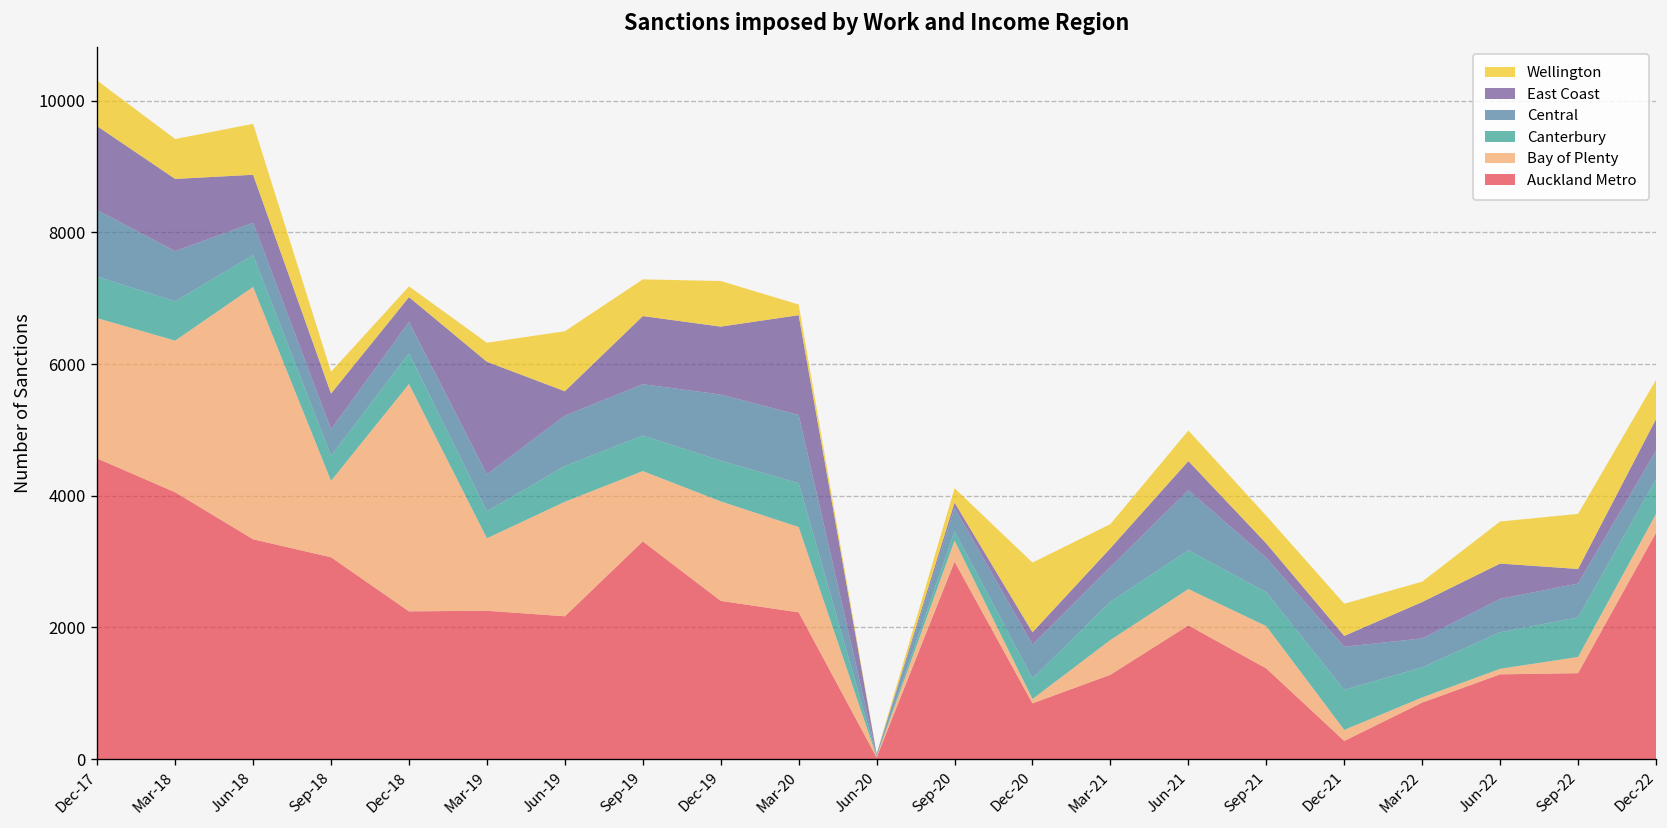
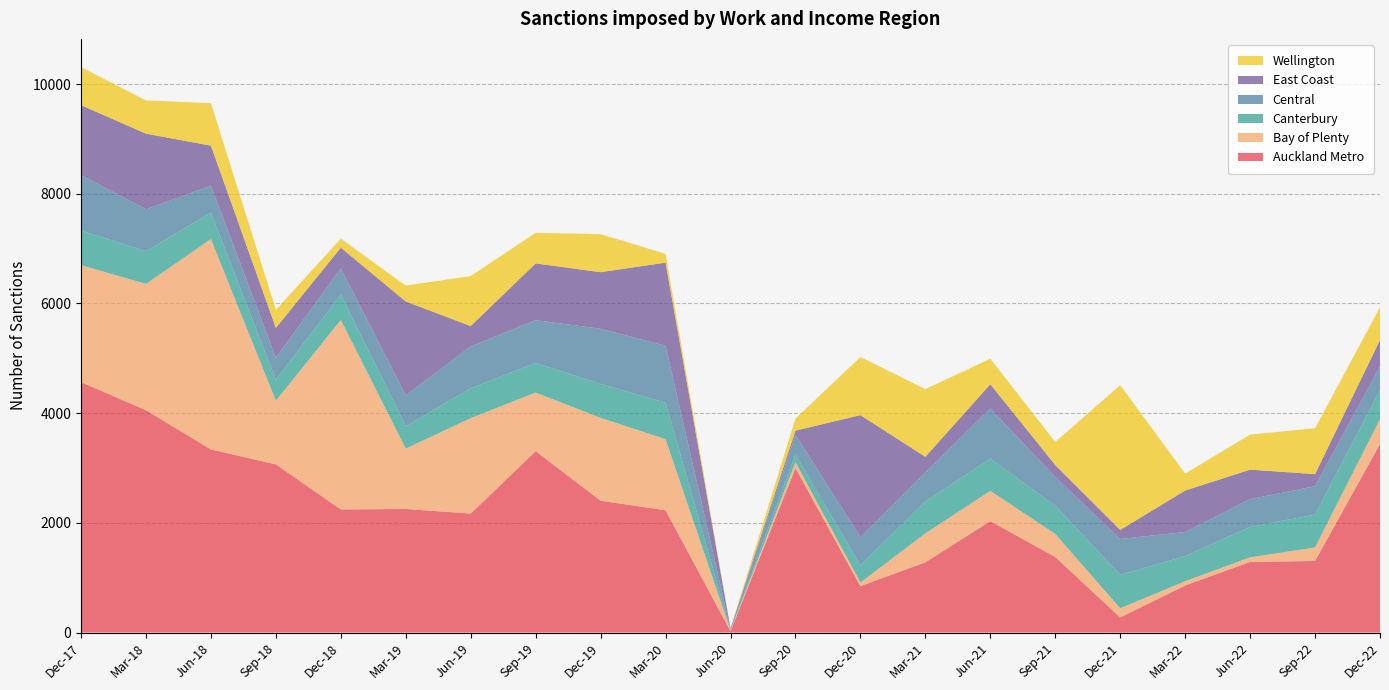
East Coast, Mar-18: 1100 -> 1400
Bay of Plenty, Sep-20: 300 -> 100
East Coast, Dec-20: 200 -> 2200
Wellington, Mar-21: 400 -> 1200
Bay of Plenty, Sep-21: 600 -> 400
Wellington, Dec-21: 500 -> 2600
East Coast, Mar-22: 600 -> 800
Bay of Plenty, Dec-22: 300 -> 500
